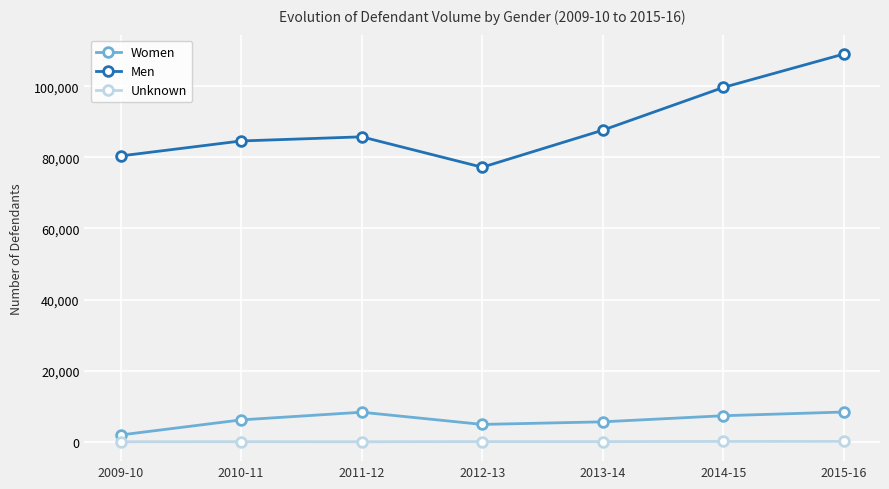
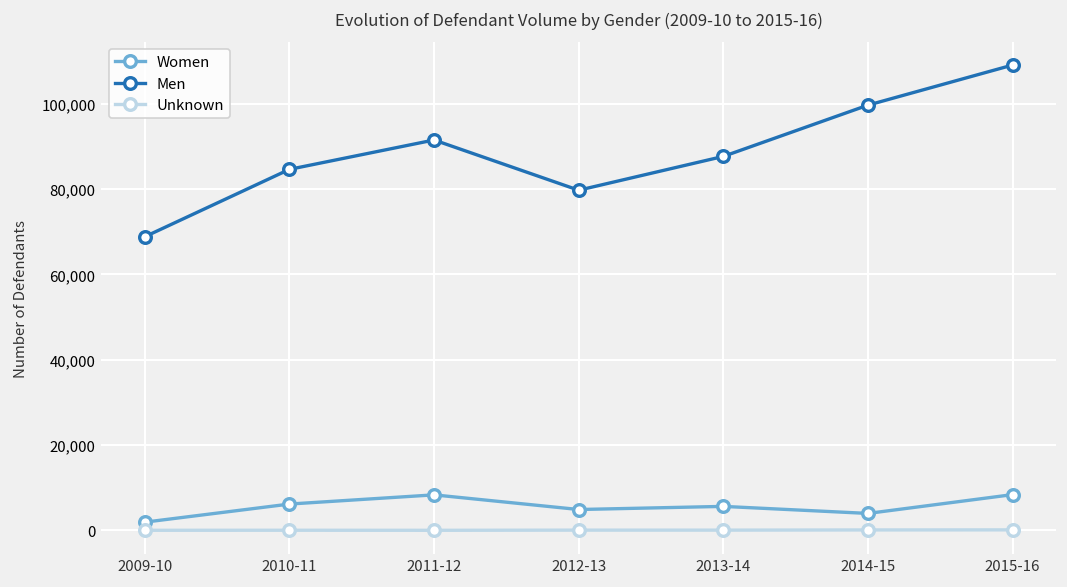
Men, 2009-10: 80,000 -> 69,000
Men, 2011-12: 86,000 -> 92,000
Men, 2012-13: 77,000 -> 80,000
Women, 2014-15: 7,000 -> 4,000
